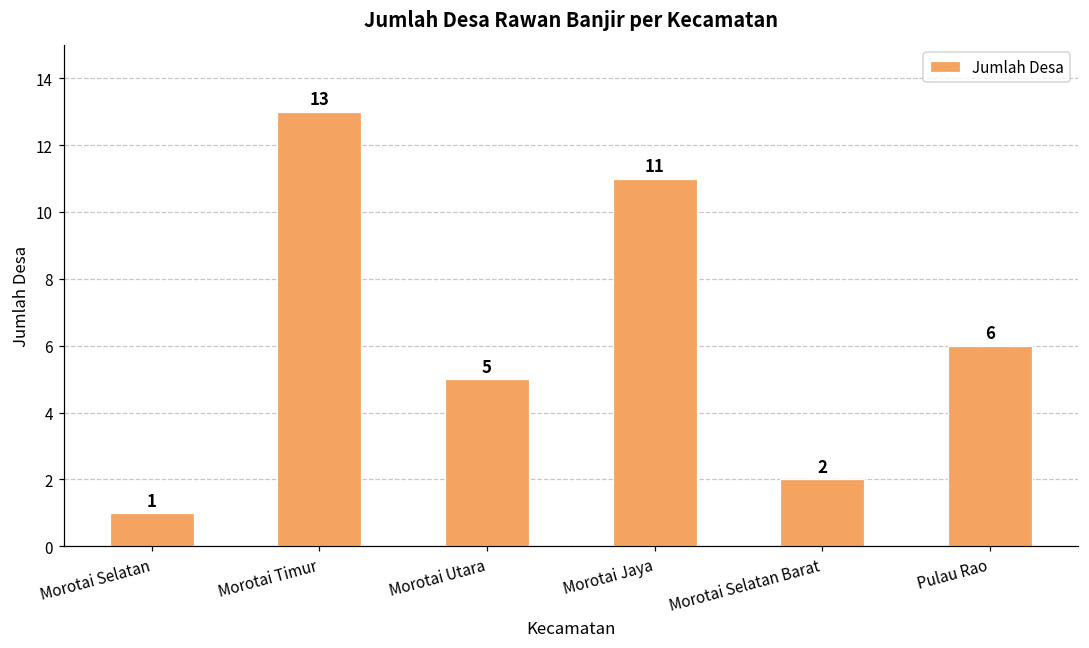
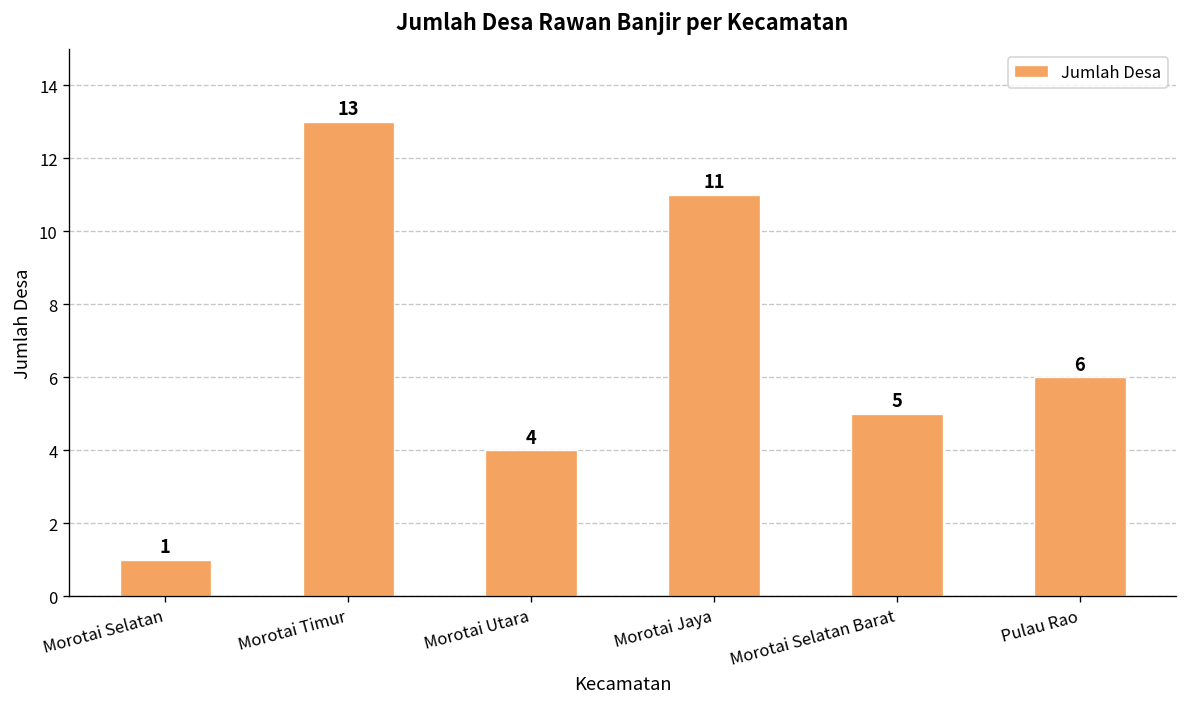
Morotai Utara: 5 -> 4
Morotai Selatan Barat: 2 -> 5
